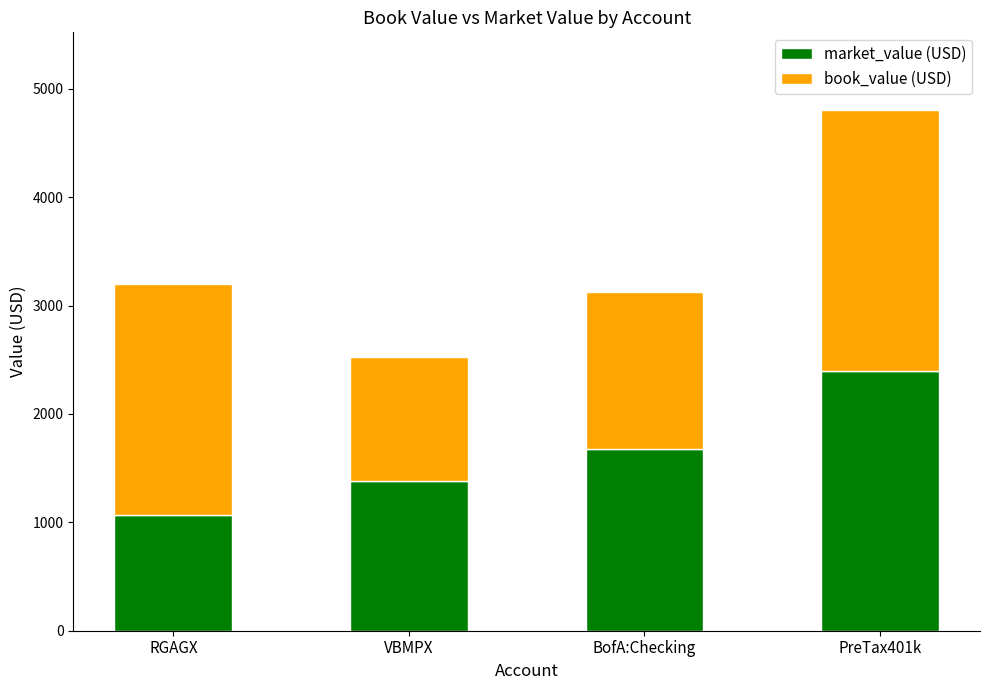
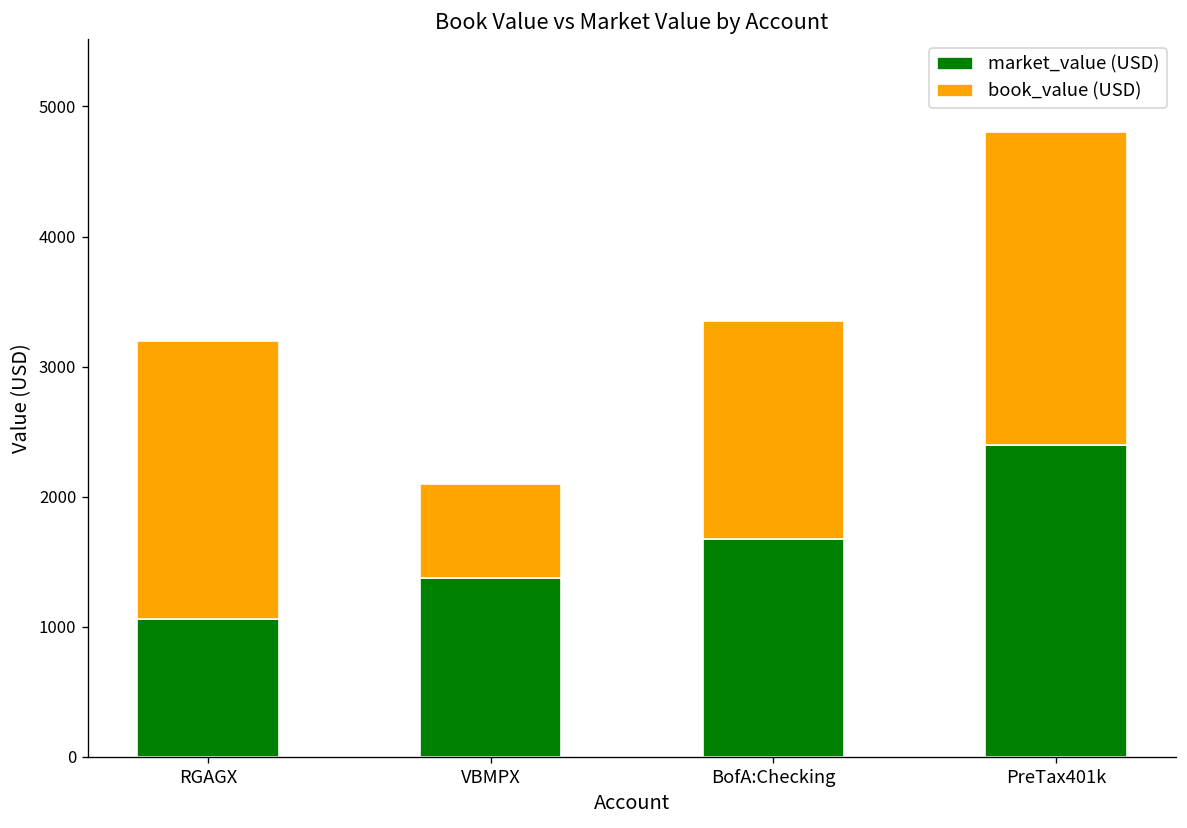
book_value (USD), VBMPX: 1150 -> 720
book_value (USD), BofA:Checking: 1450 -> 1680
